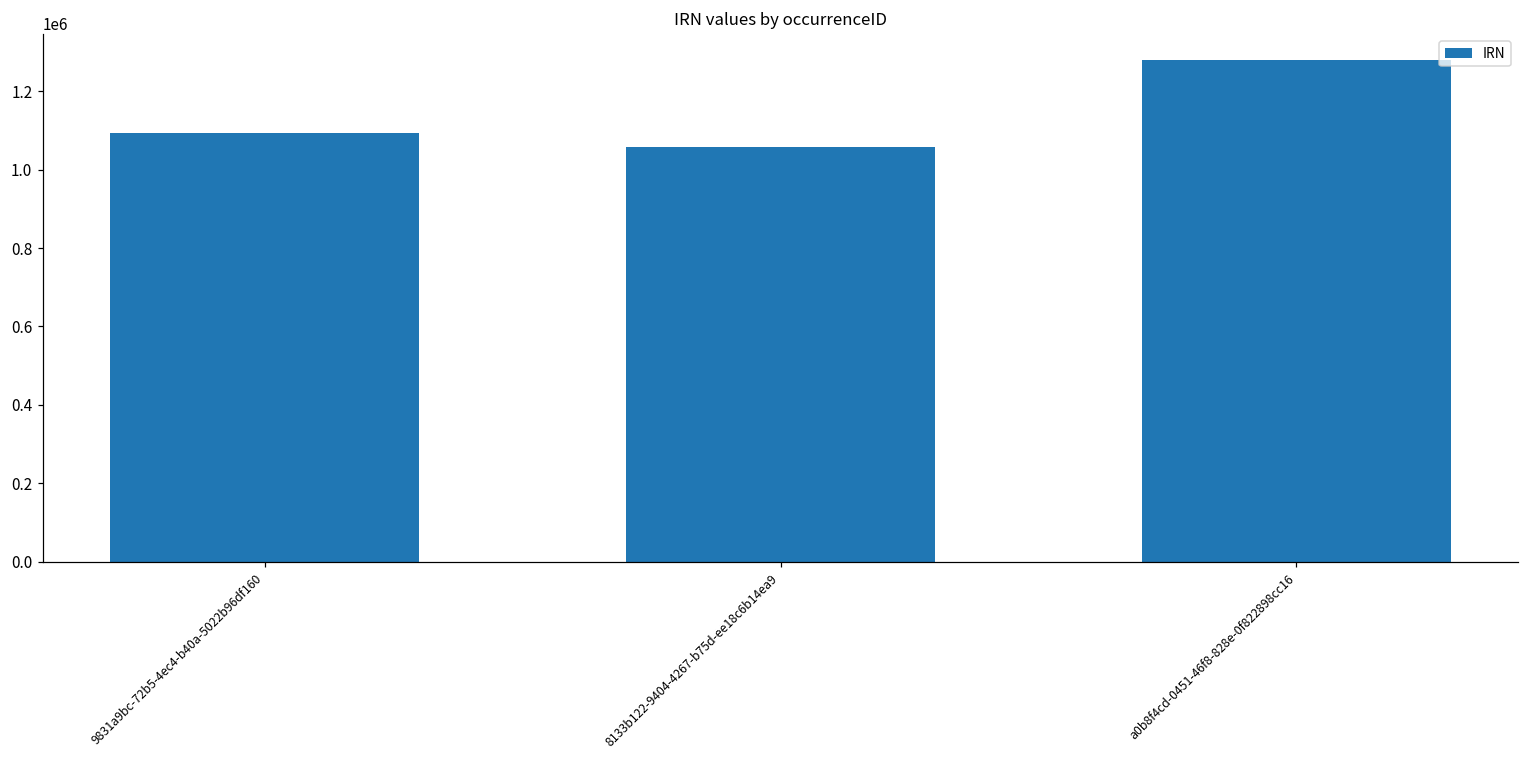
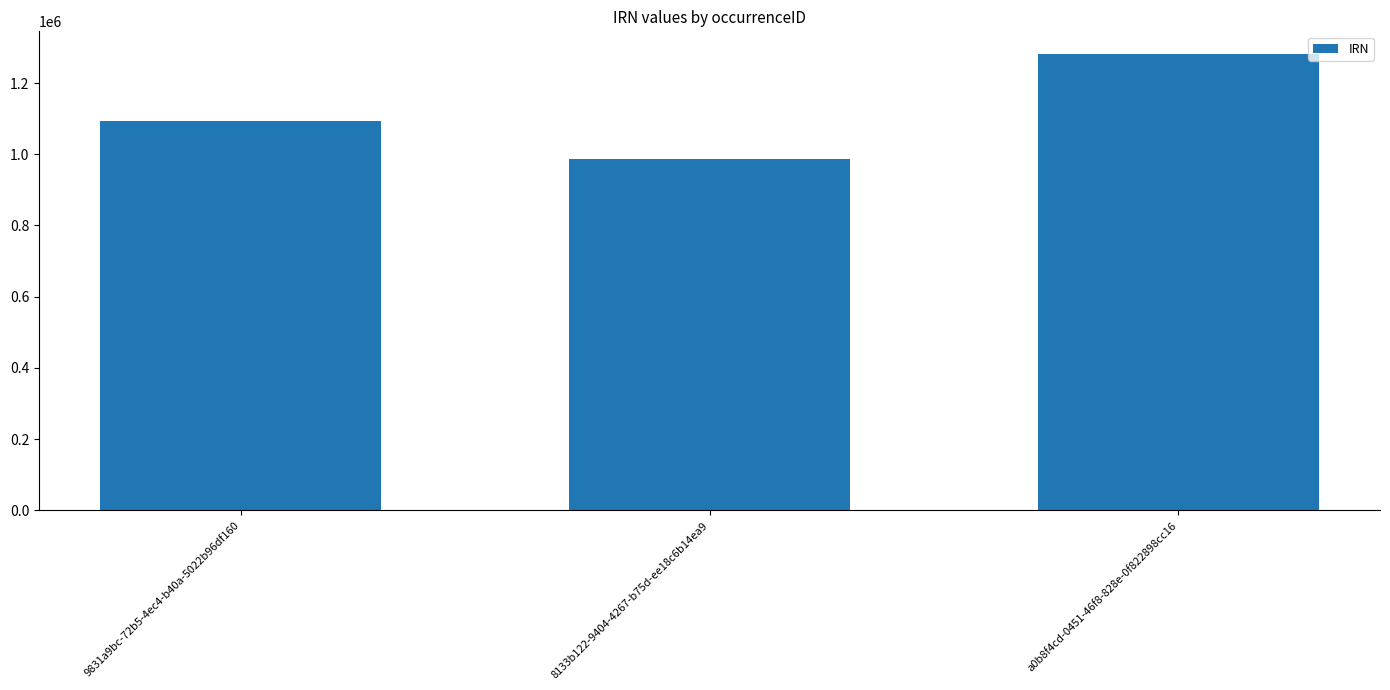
8133b122-9404-4267-b75d-ee18c6b14ea9: 1060000 -> 990000
